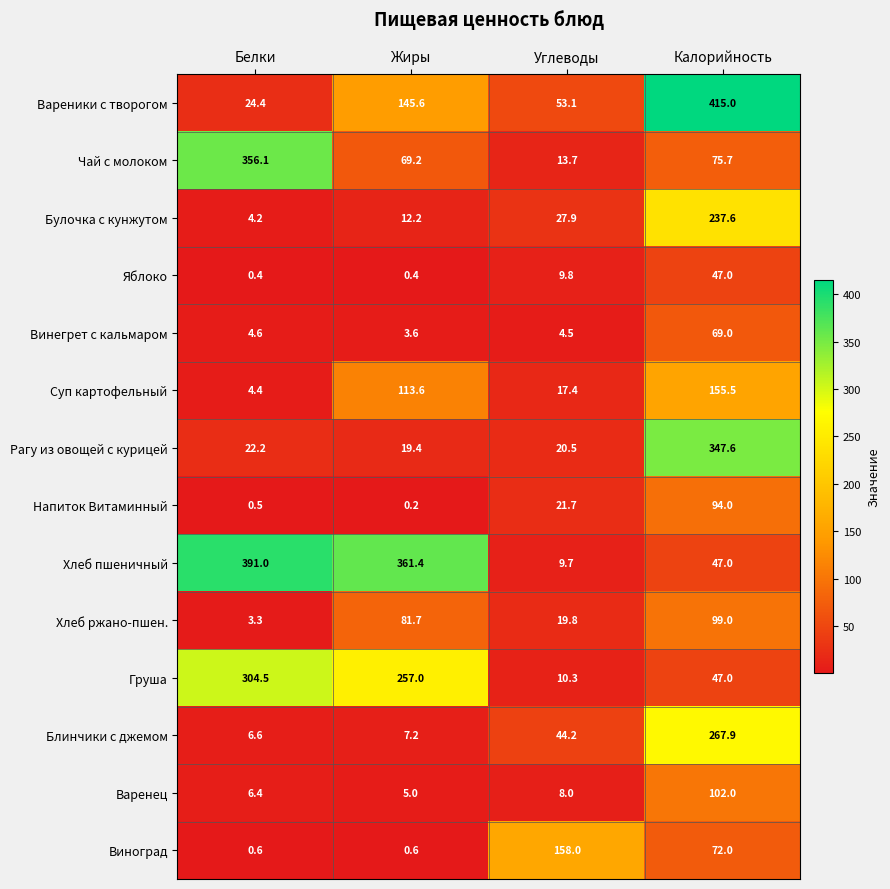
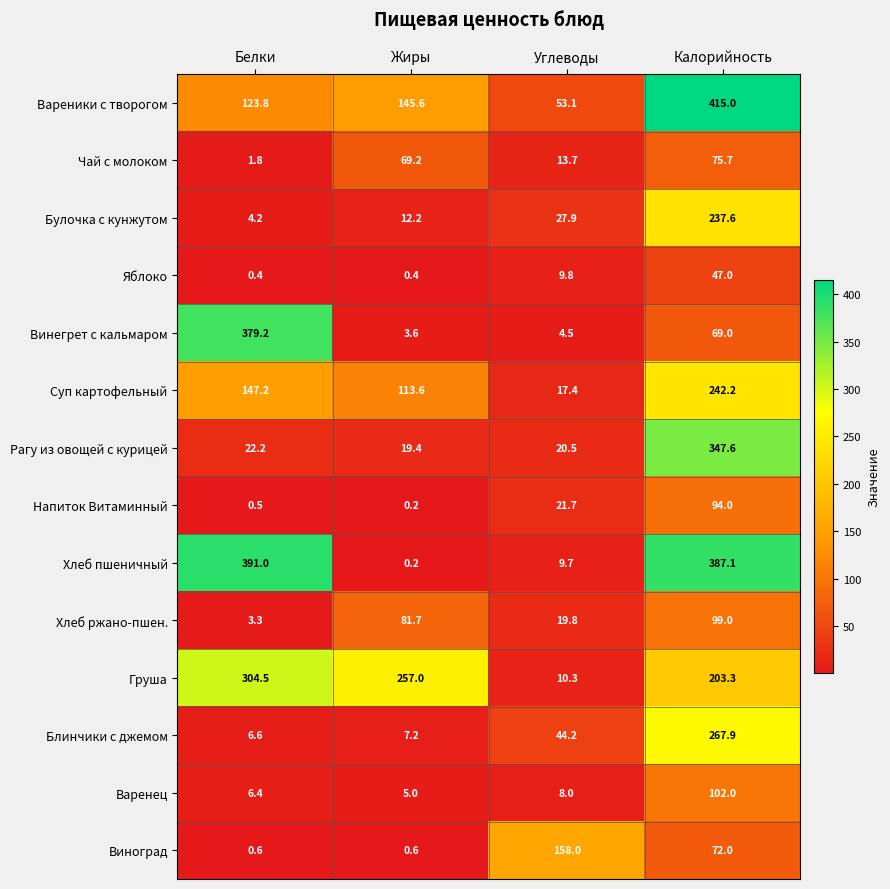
Вареники с творогом, Белки: 24.4 -> 123.8
Чай с молоком, Белки: 356.1 -> 1.8
Винегрет с кальмаром, Белки: 4.6 -> 379.2
Суп картофельный, Белки: 4.4 -> 147.2
Суп картофельный, Калорийность: 155.5 -> 242.2
Хлеб пшеничный, Жиры: 361.4 -> 0.2
Хлеб пшеничный, Калорийность: 47.0 -> 387.1
Груша, Калорийность: 47.0 -> 203.3
